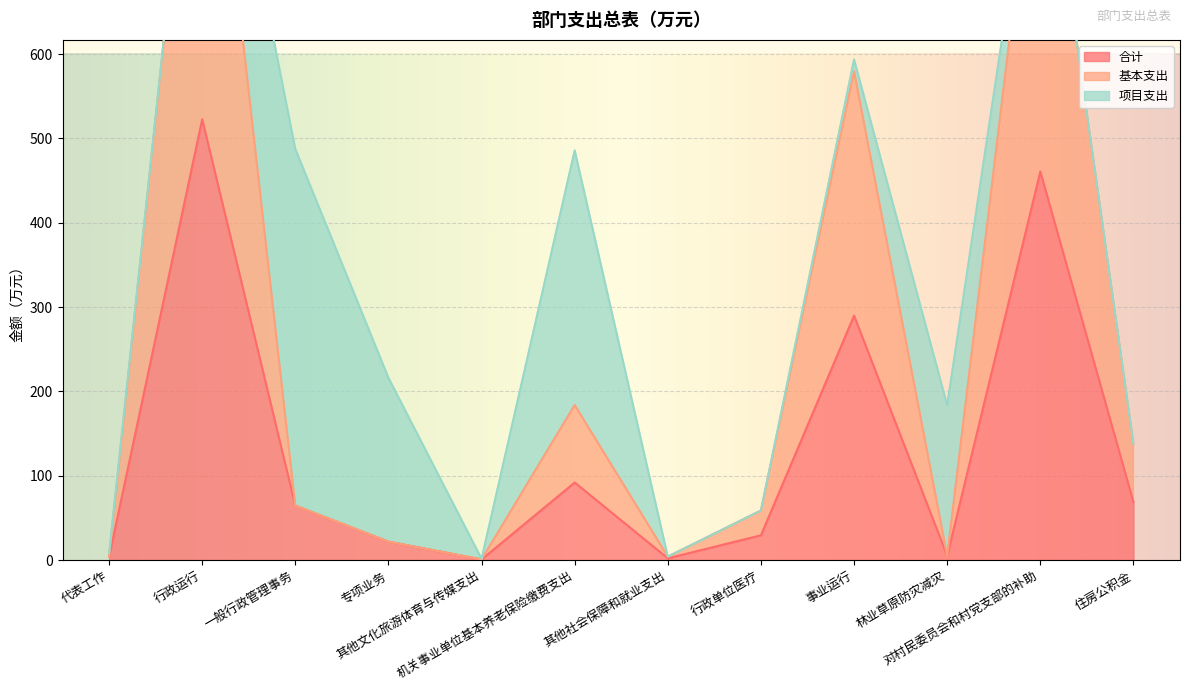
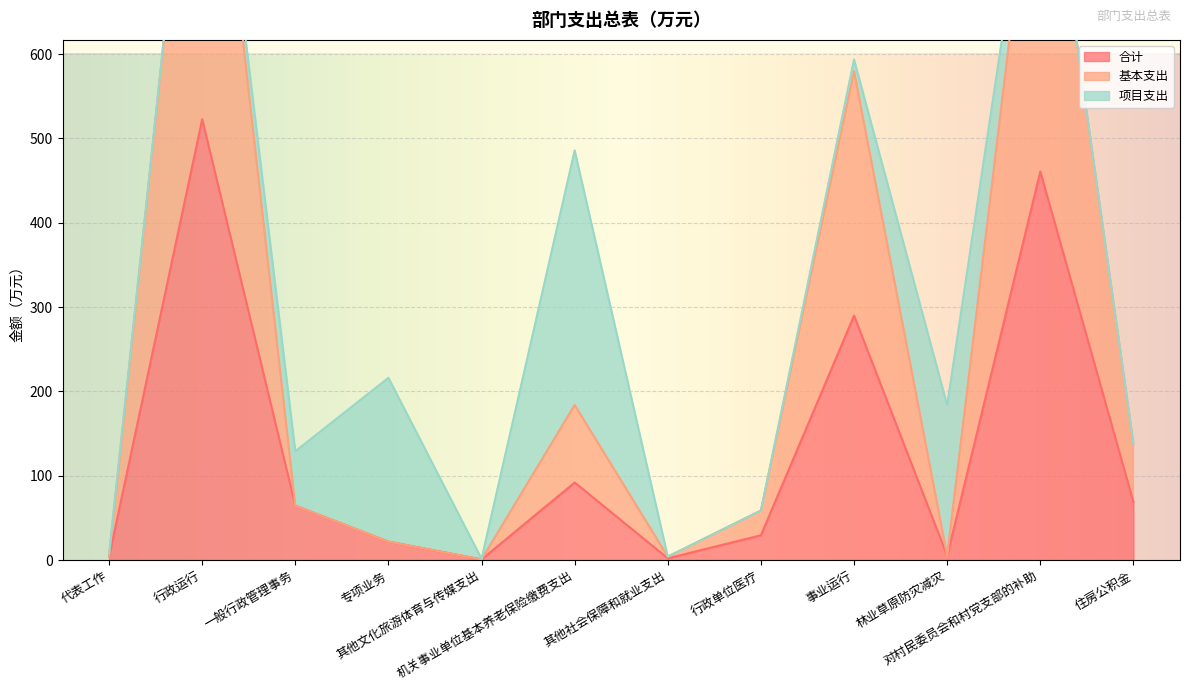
项目支出, 一般行政管理事务: 420 -> 60
